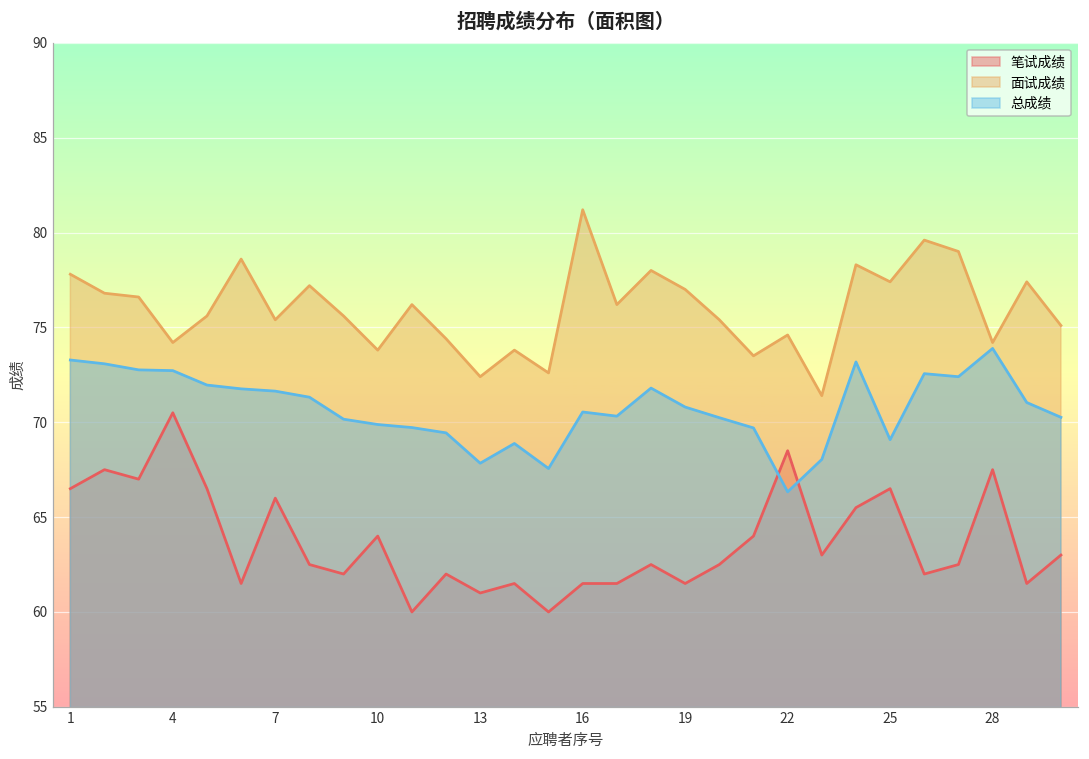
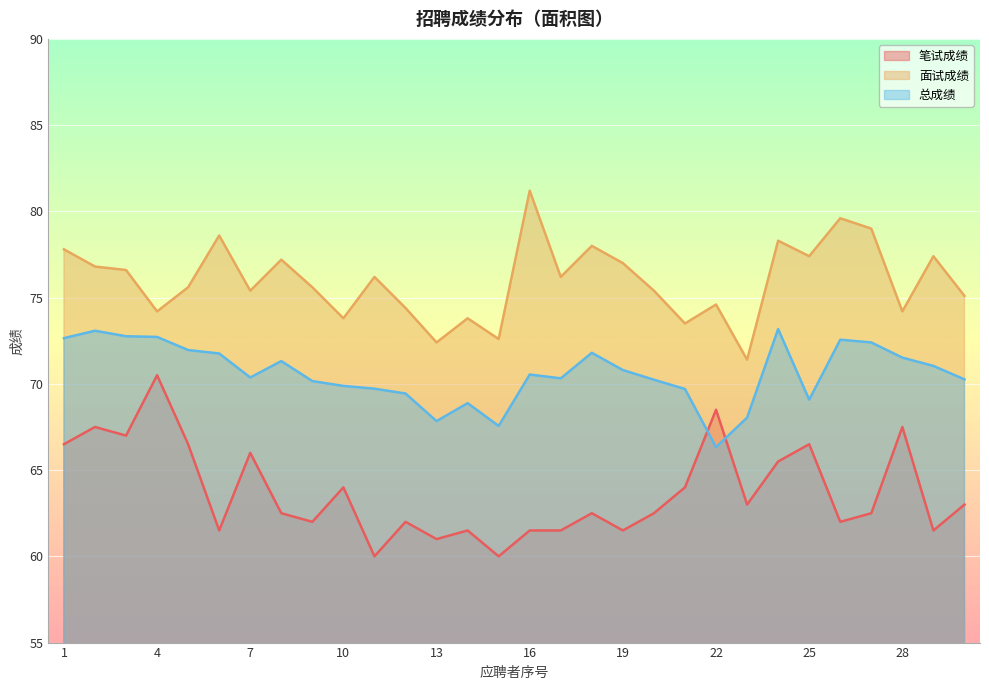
总成绩, 1: 73.3 -> 72.7
总成绩, 7: 71.6 -> 70.4
总成绩, 28: 73.9 -> 71.5
